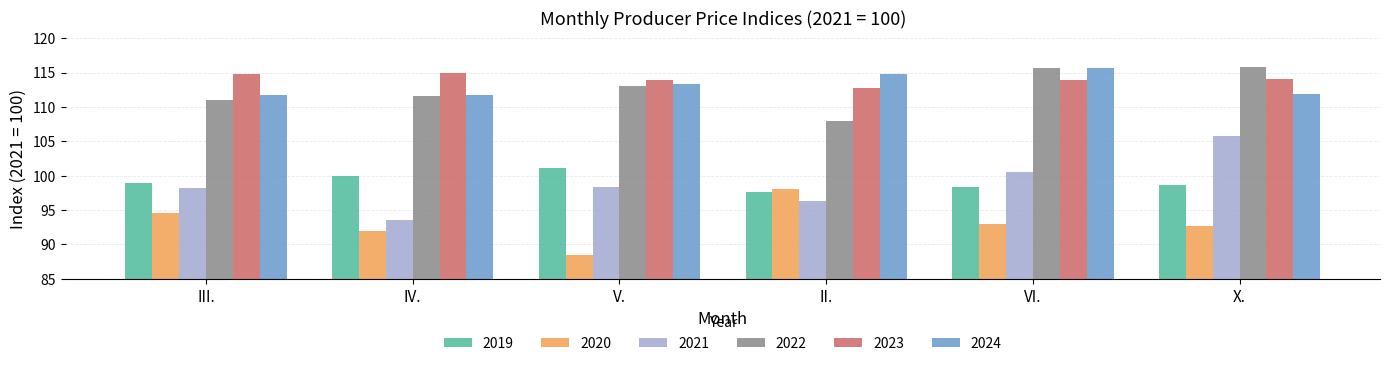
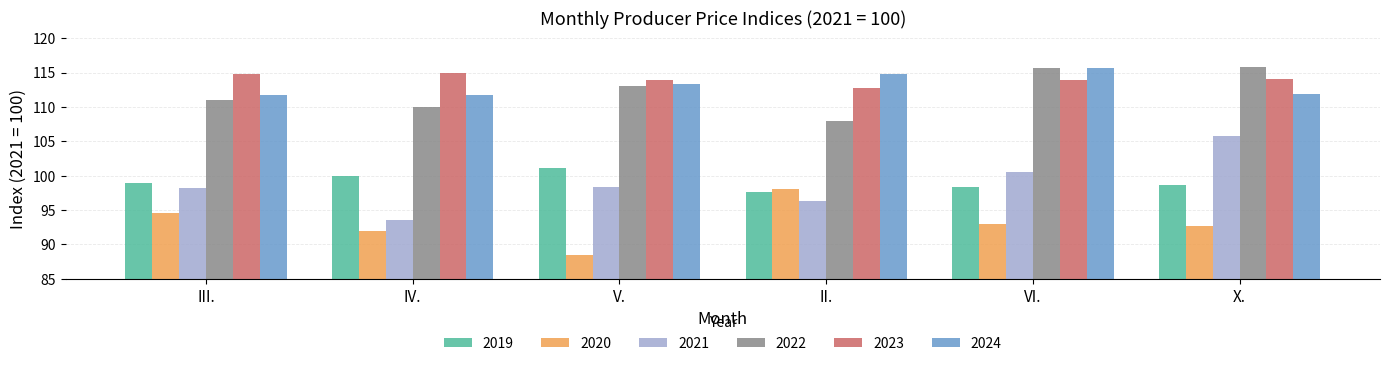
2022, IV.: 112 -> 110
